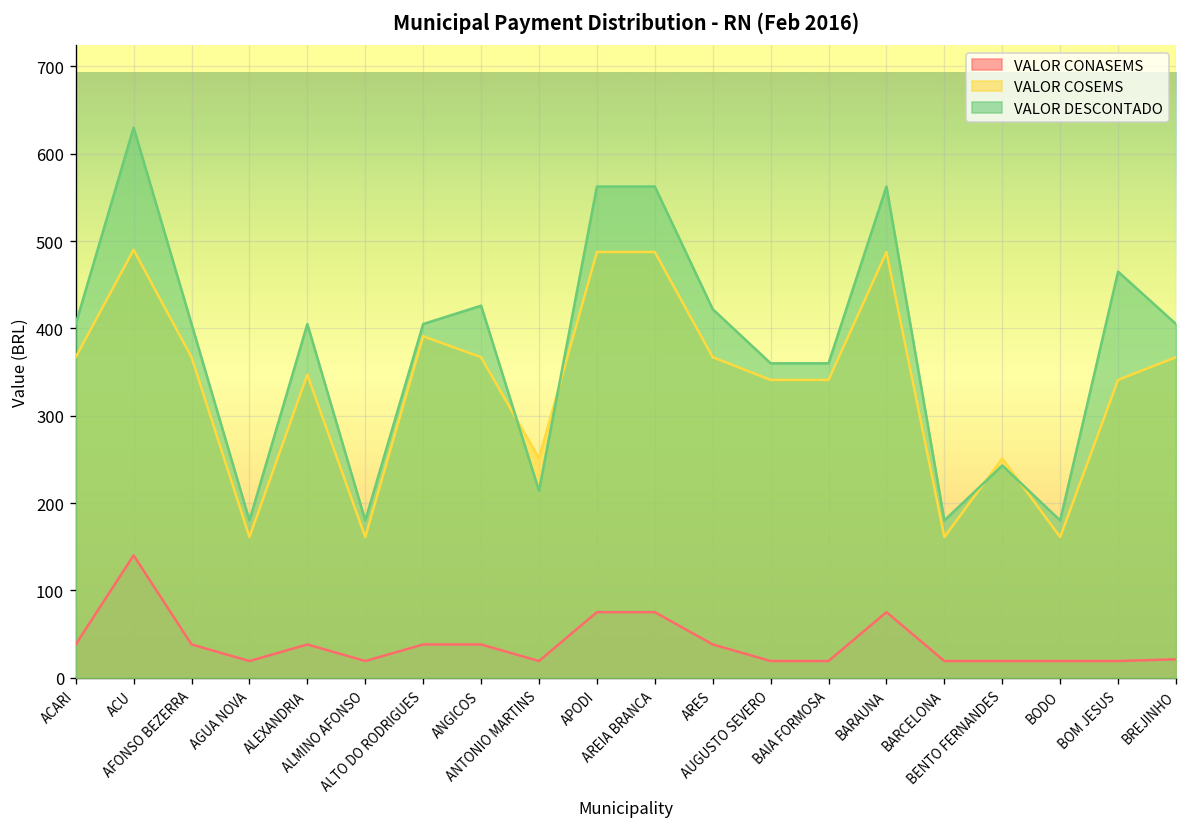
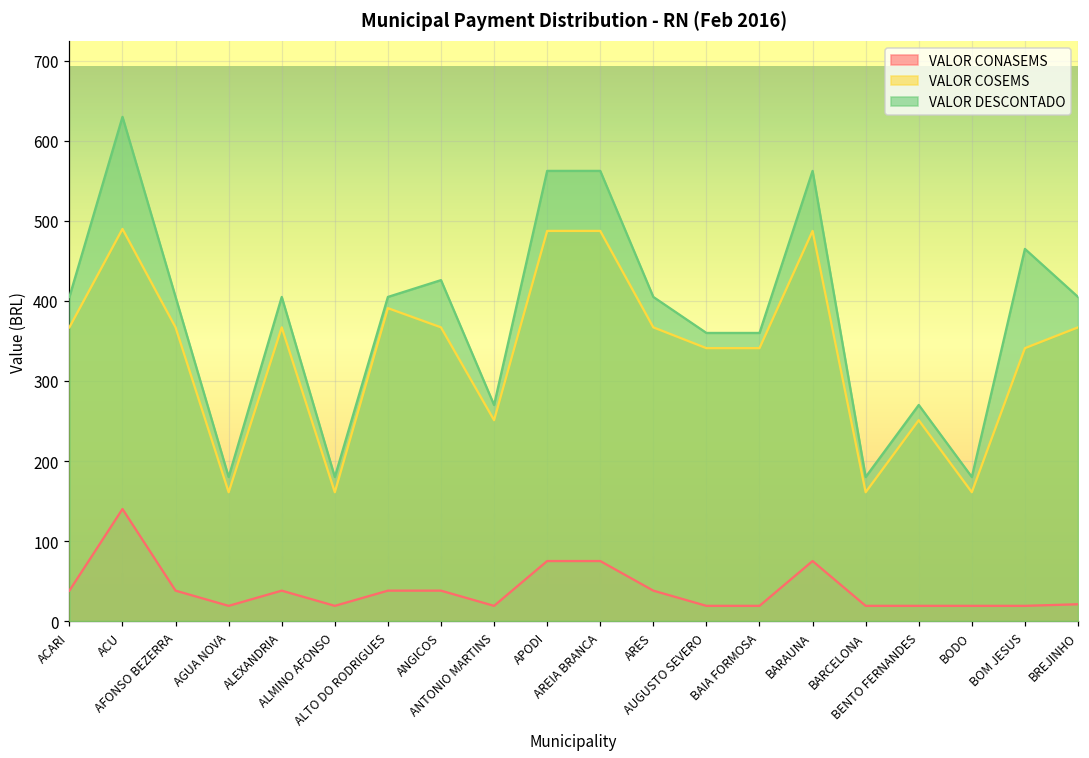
VALOR COSEMS, ALEXANDRIA: 350 -> 370
VALOR DESCONTADO, ANTONIO MARTINS: 210 -> 270
VALOR DESCONTADO, ARES: 420 -> 410
VALOR DESCONTADO, BENTO FERNANDES: 240 -> 270
